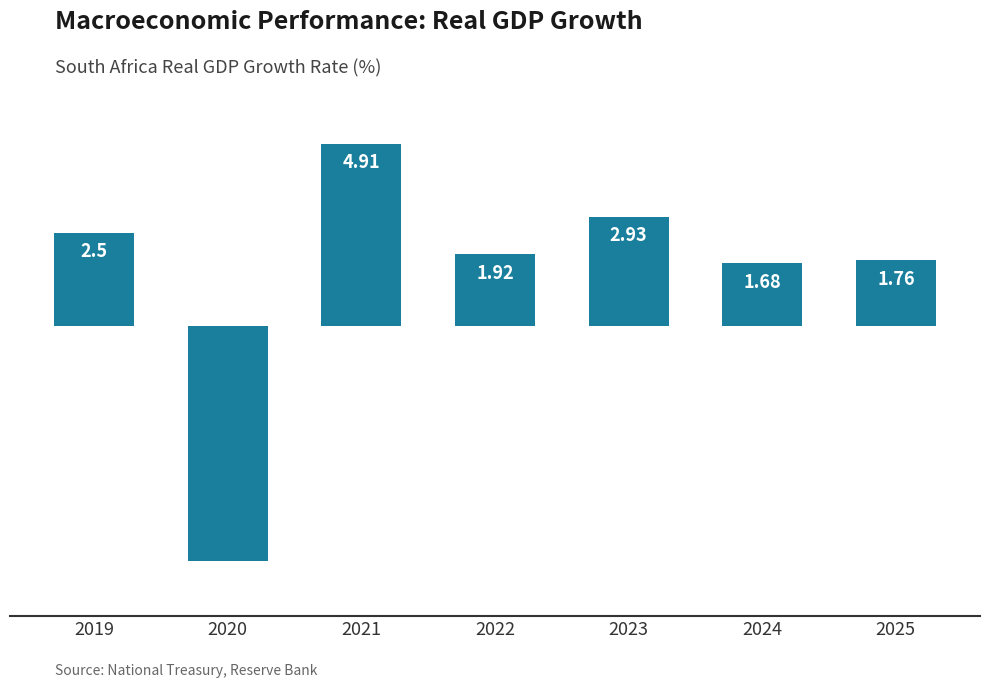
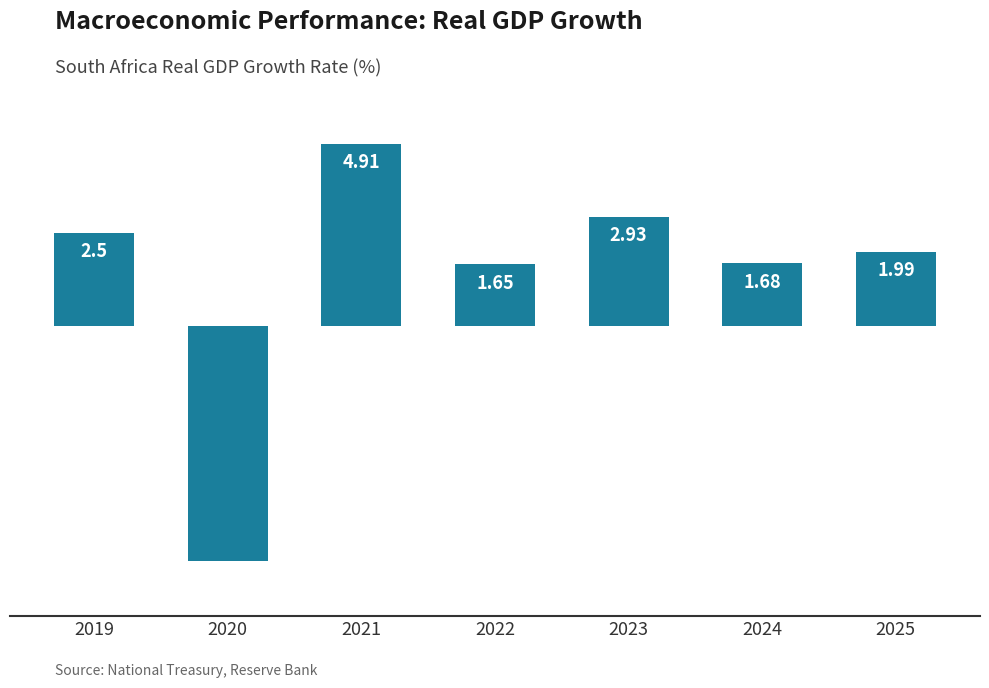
2022: 1.92 -> 1.65
2025: 1.76 -> 1.99
